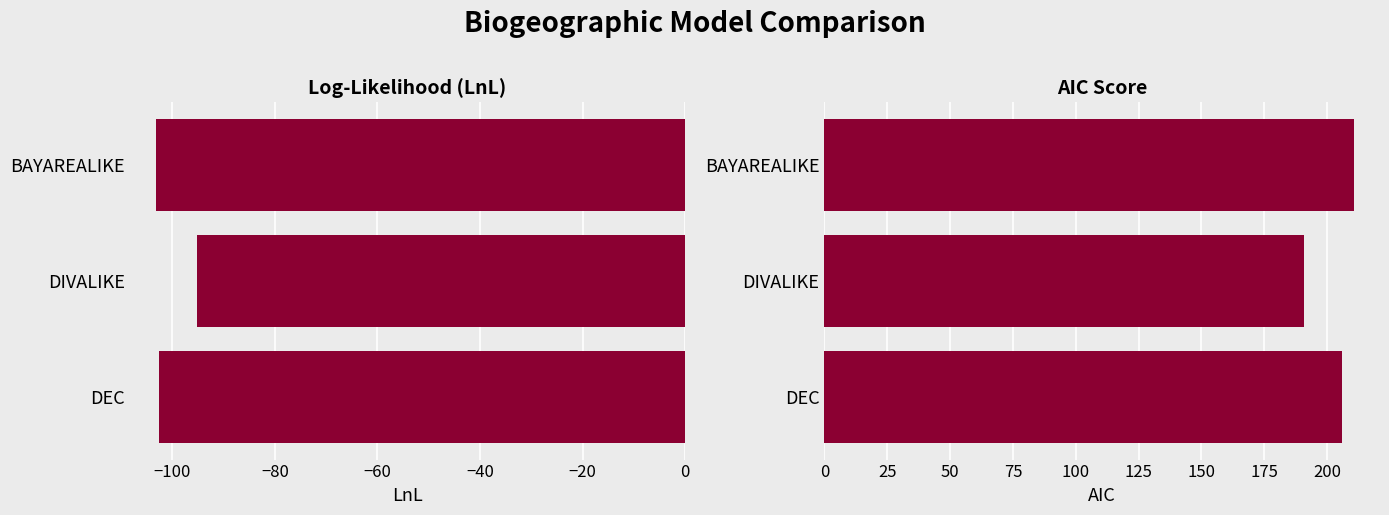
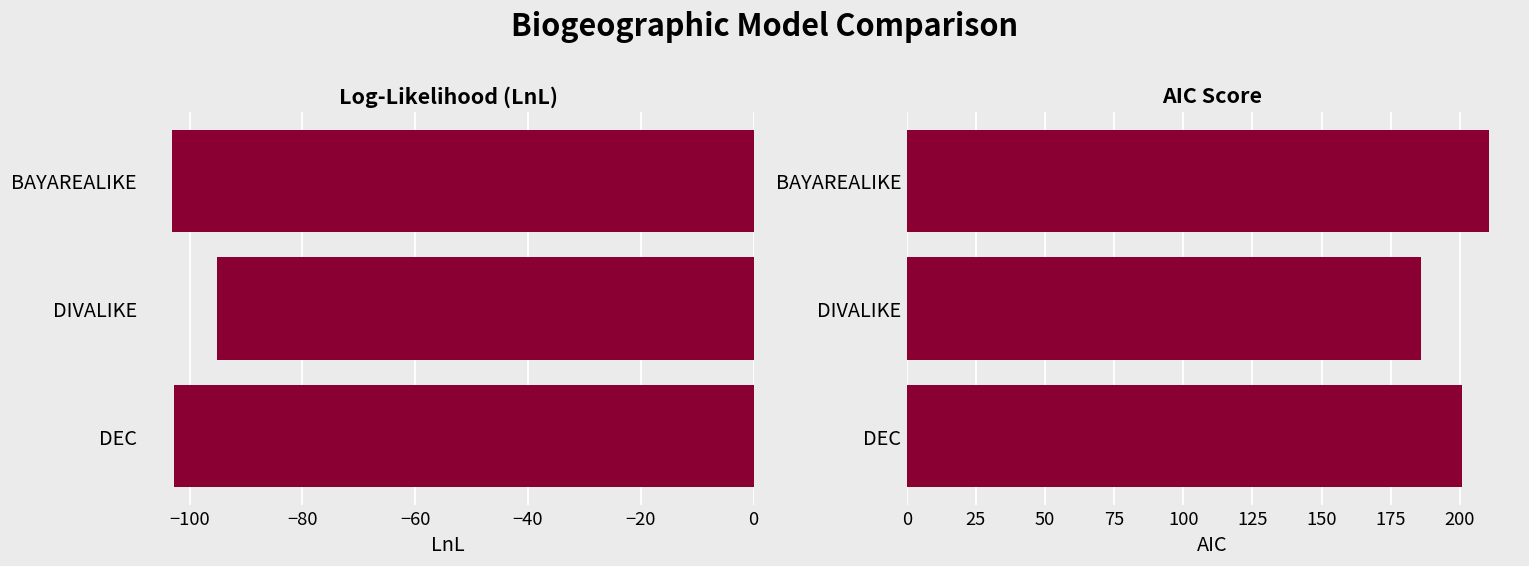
AIC Score, DIVALIKE: 191 -> 186
AIC Score, DEC: 206 -> 201
